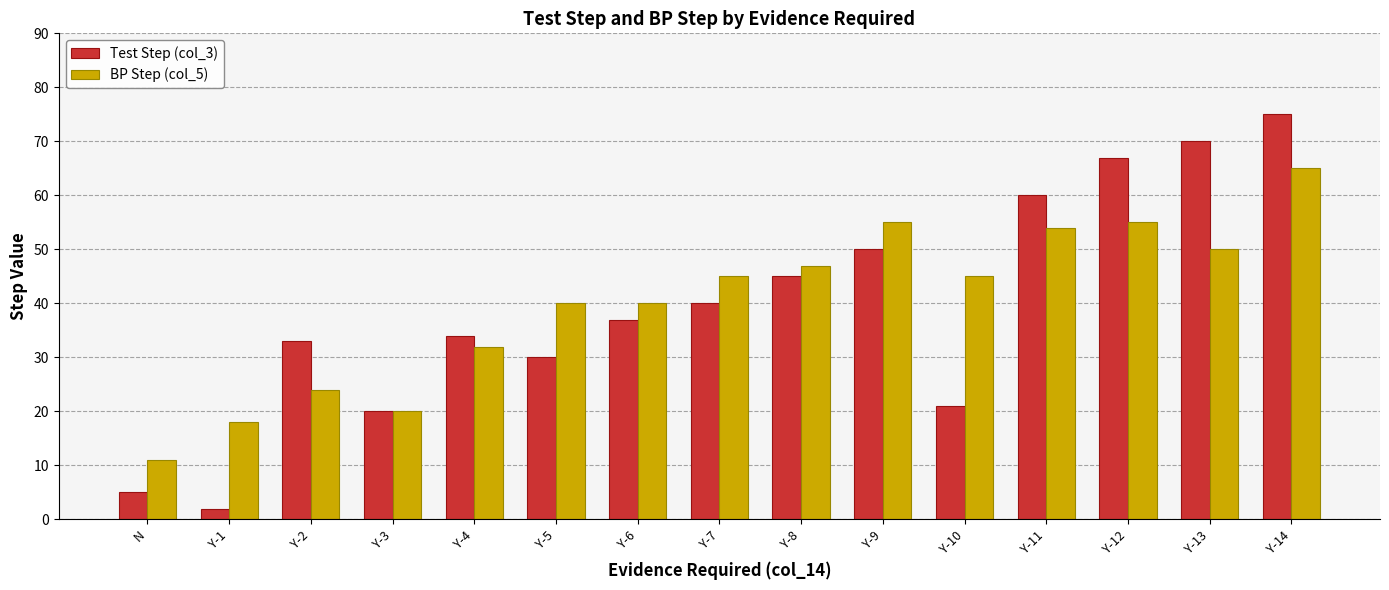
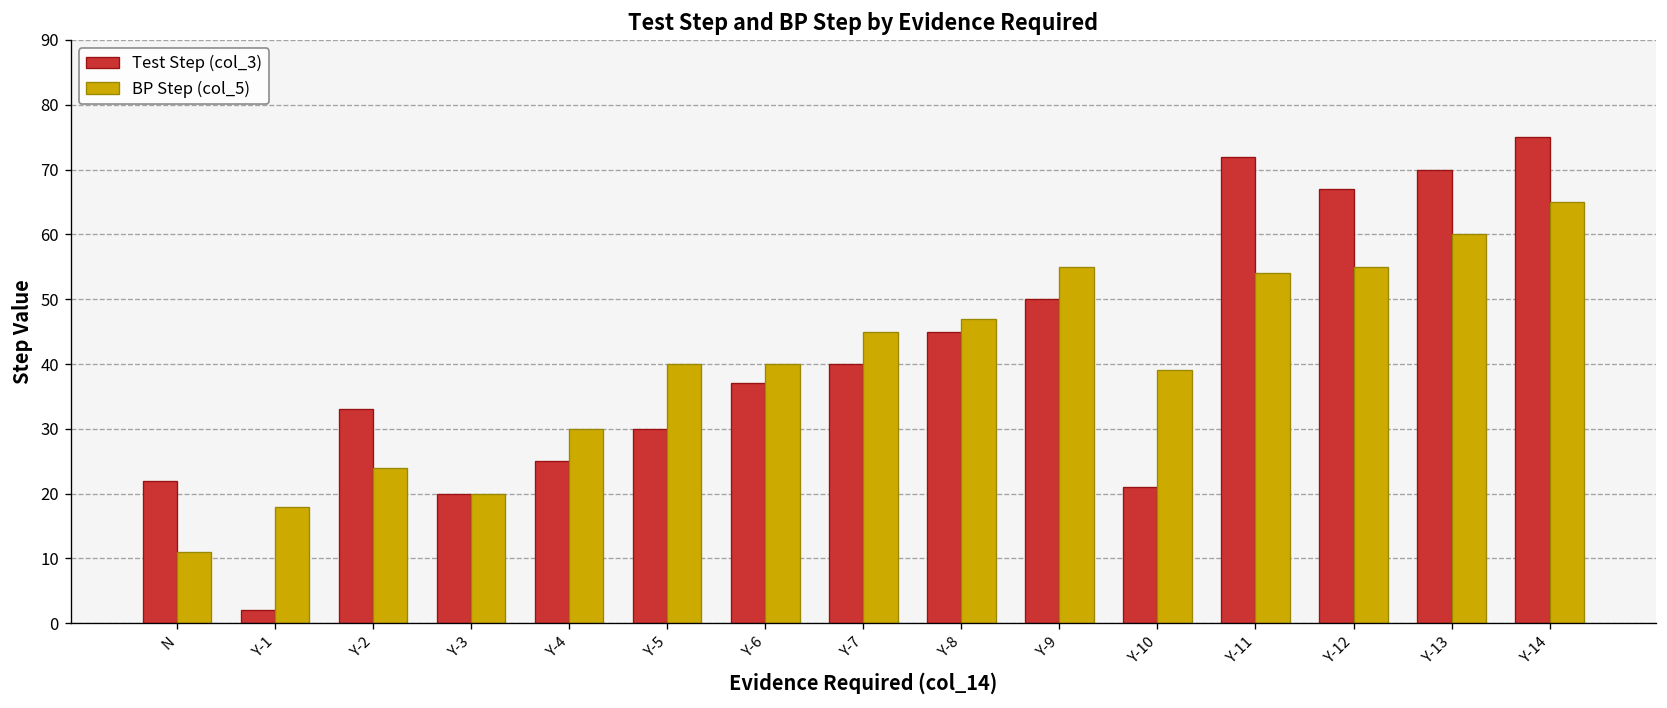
Test Step (col_3), N: 5 -> 22
Test Step (col_3), Y-4: 34 -> 25
BP Step (col_5), Y-4: 32 -> 30
BP Step (col_5), Y-10: 45 -> 39
Test Step (col_3), Y-11: 60 -> 72
BP Step (col_5), Y-13: 50 -> 60
